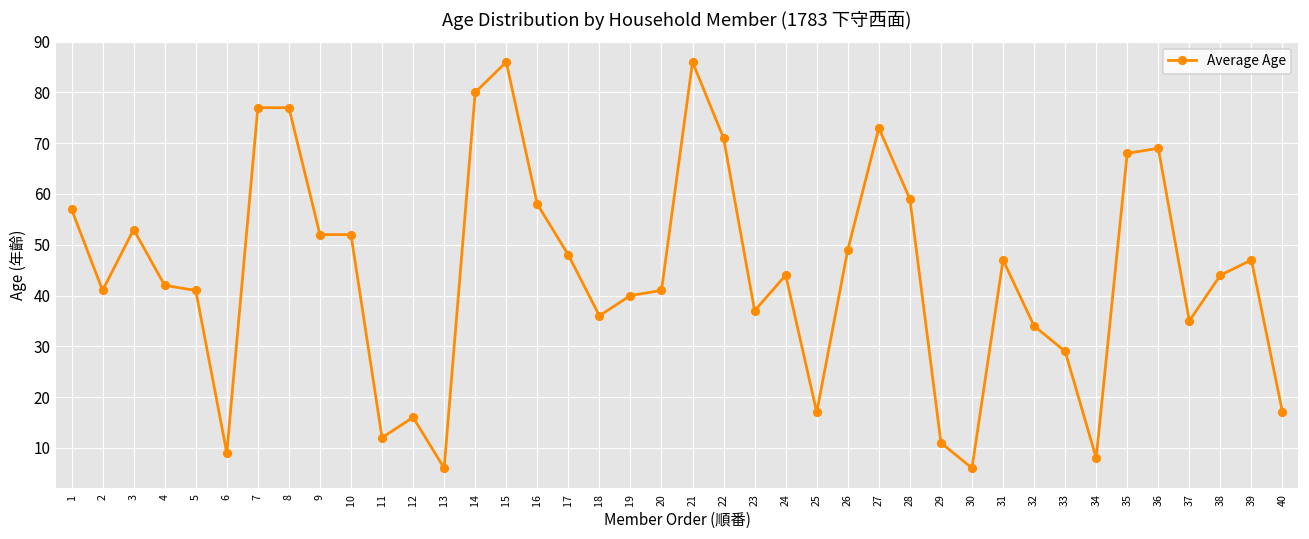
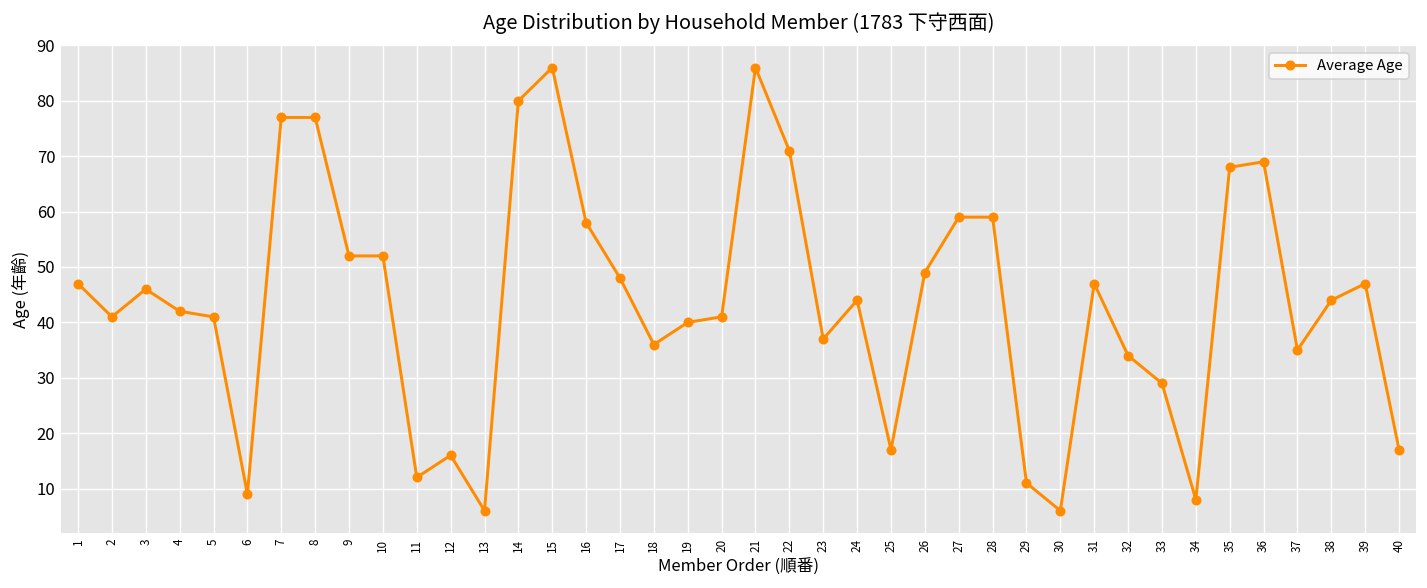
1: 57 -> 47
3: 53 -> 46
27: 73 -> 59
